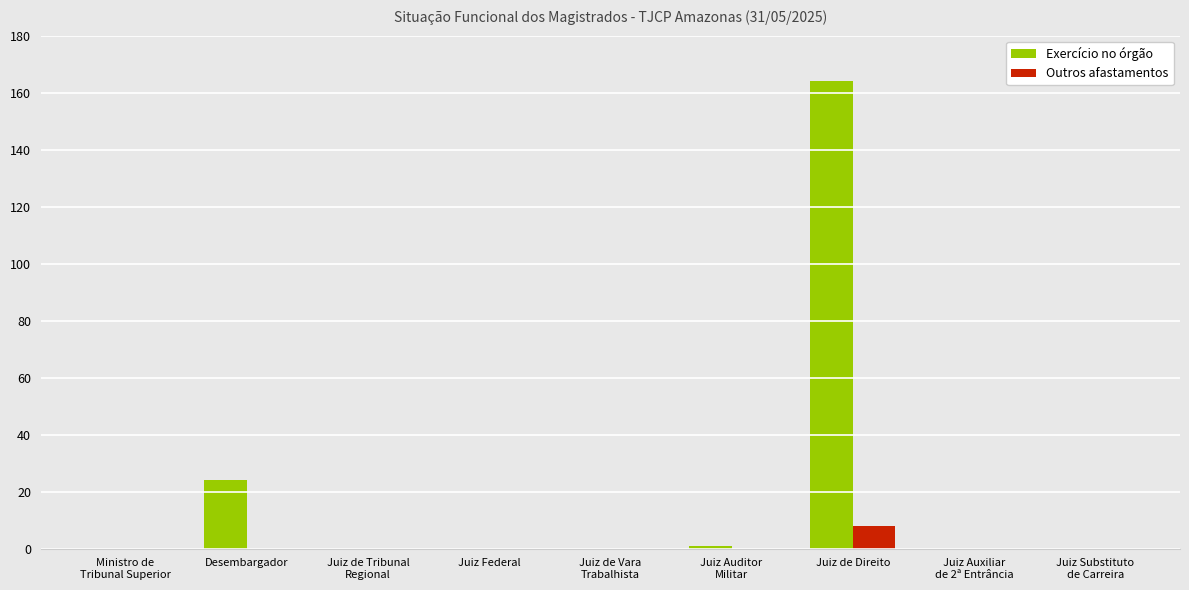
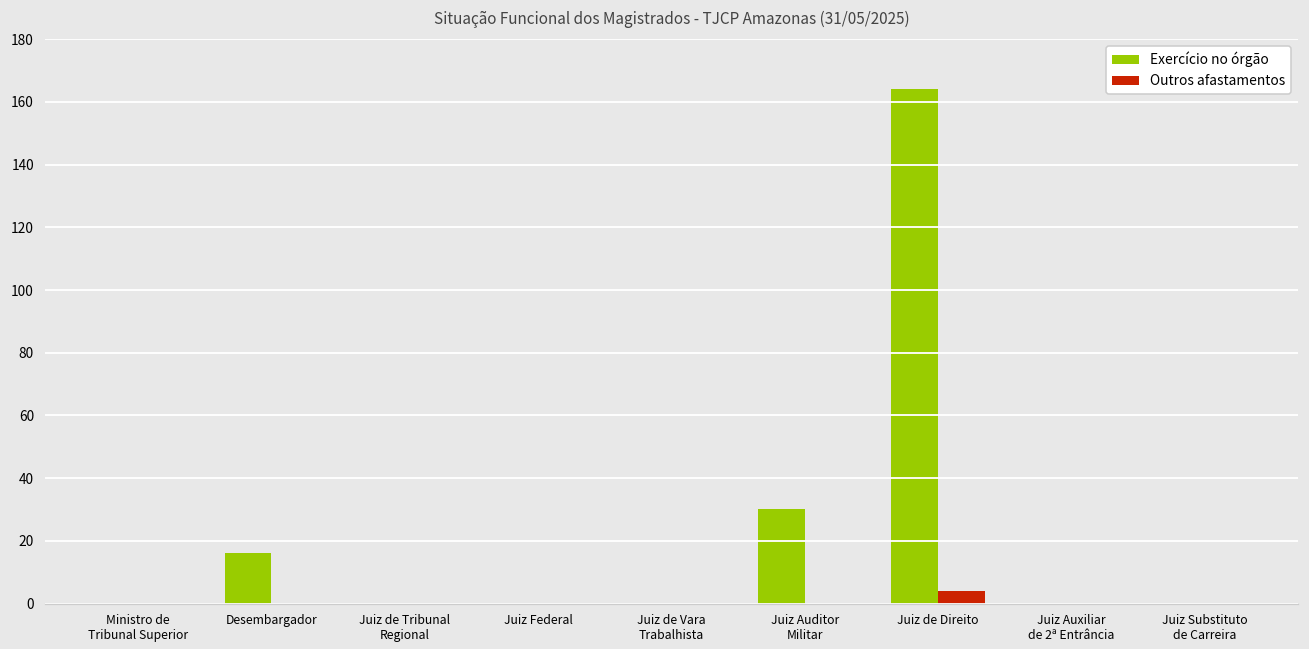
Exercício no órgão, Desembargador: 24 -> 16
Exercício no órgão, Juiz Auditor Militar: 1 -> 30
Outros afastamentos, Juiz de Direito: 8 -> 4
